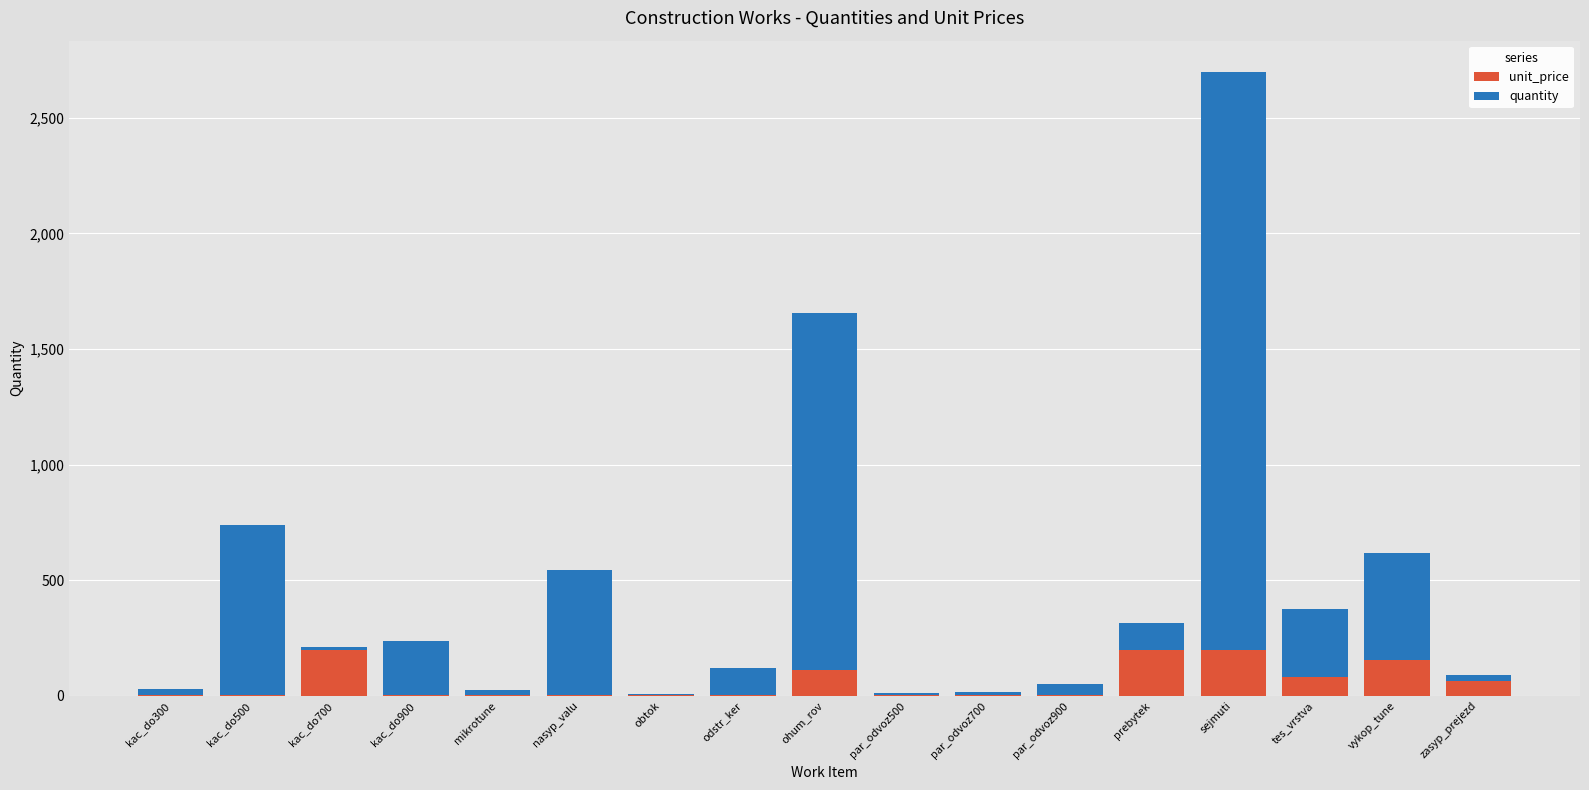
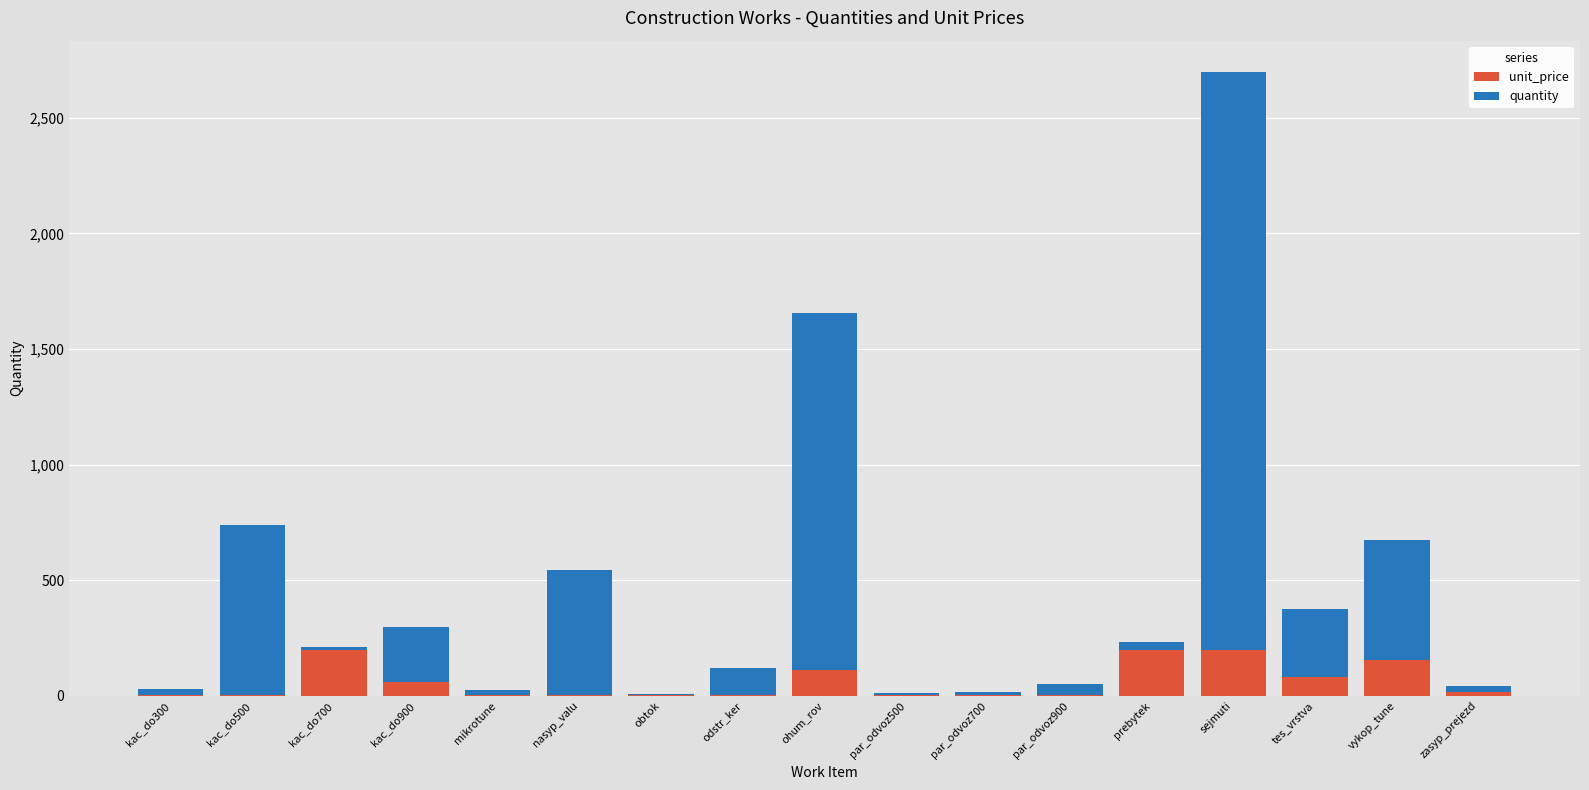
unit_price, kac_do900: 0 -> 60
quantity, prebytek: 110 -> 30
quantity, vykop_tune: 470 -> 520
unit_price, zasyp_prejezd: 60 -> 20
